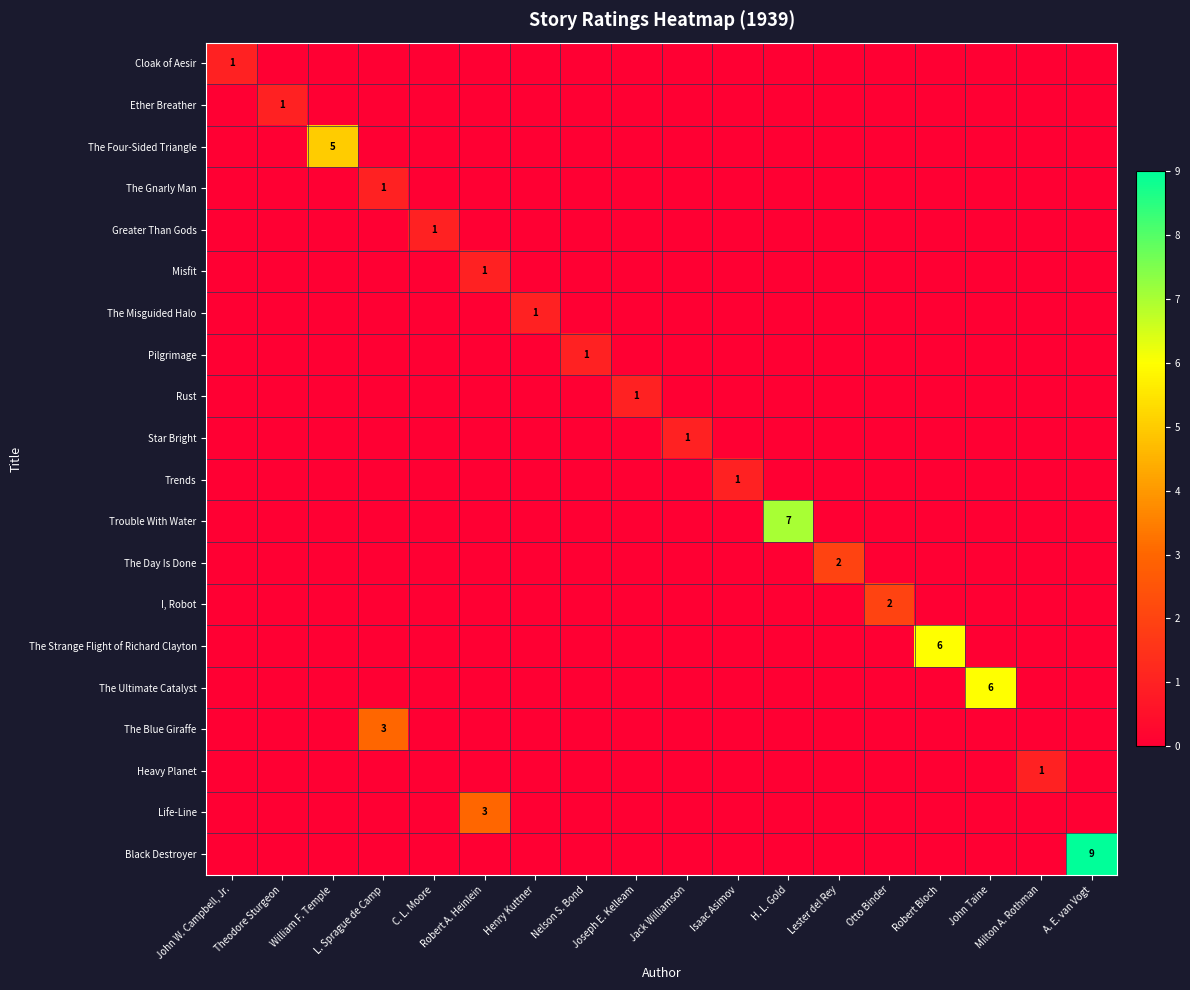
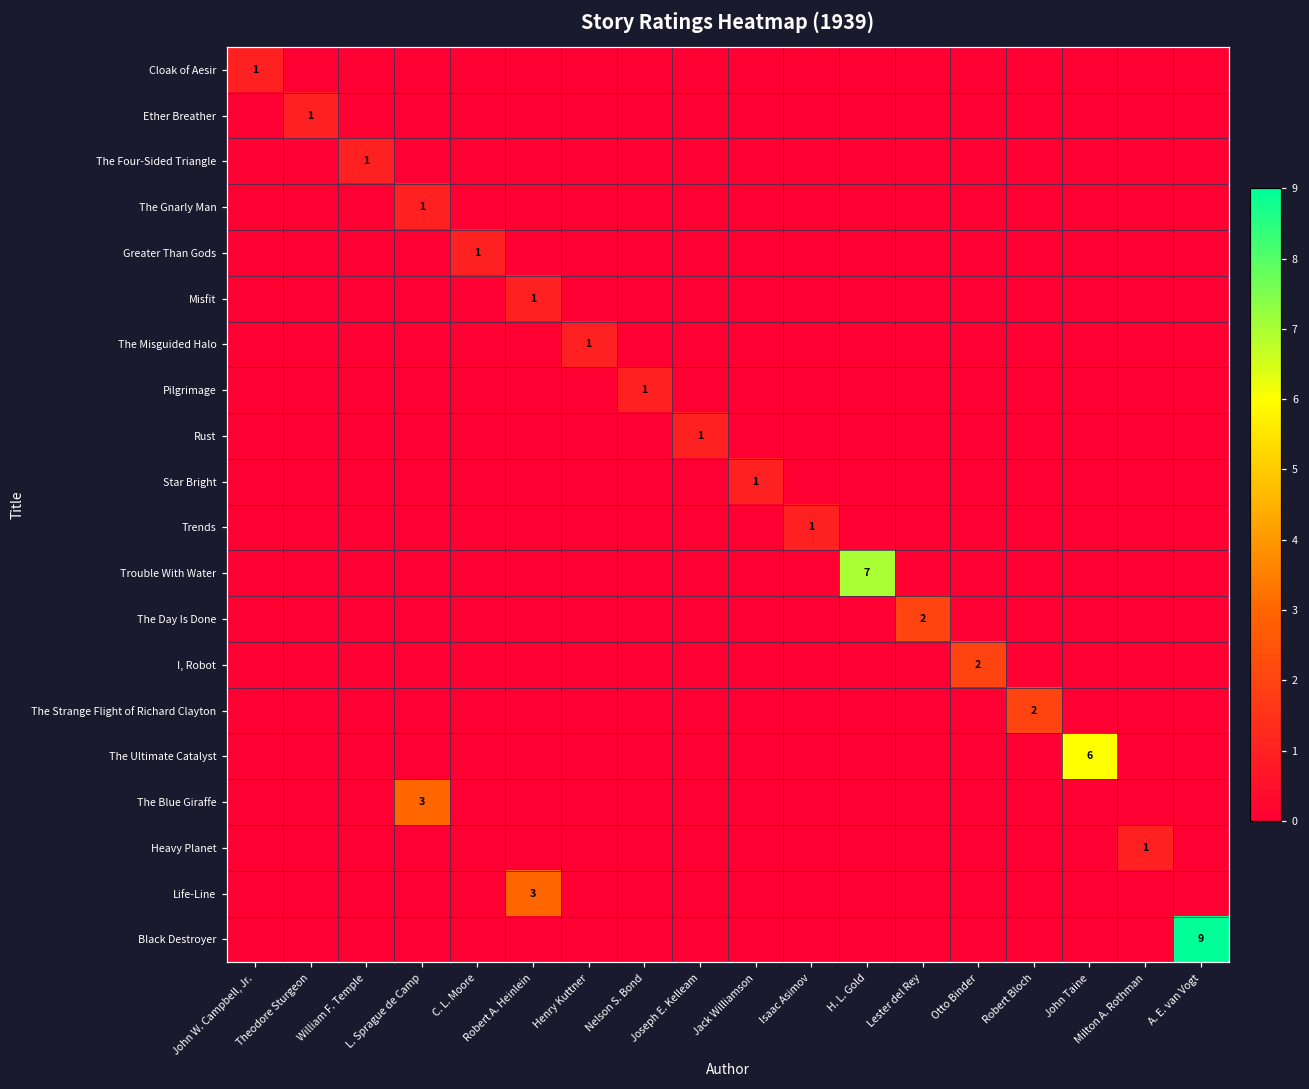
The Four-Sided Triangle, William F. Temple: 5 -> 1
The Strange Flight of Richard Clayton, Robert Bloch: 6 -> 2
